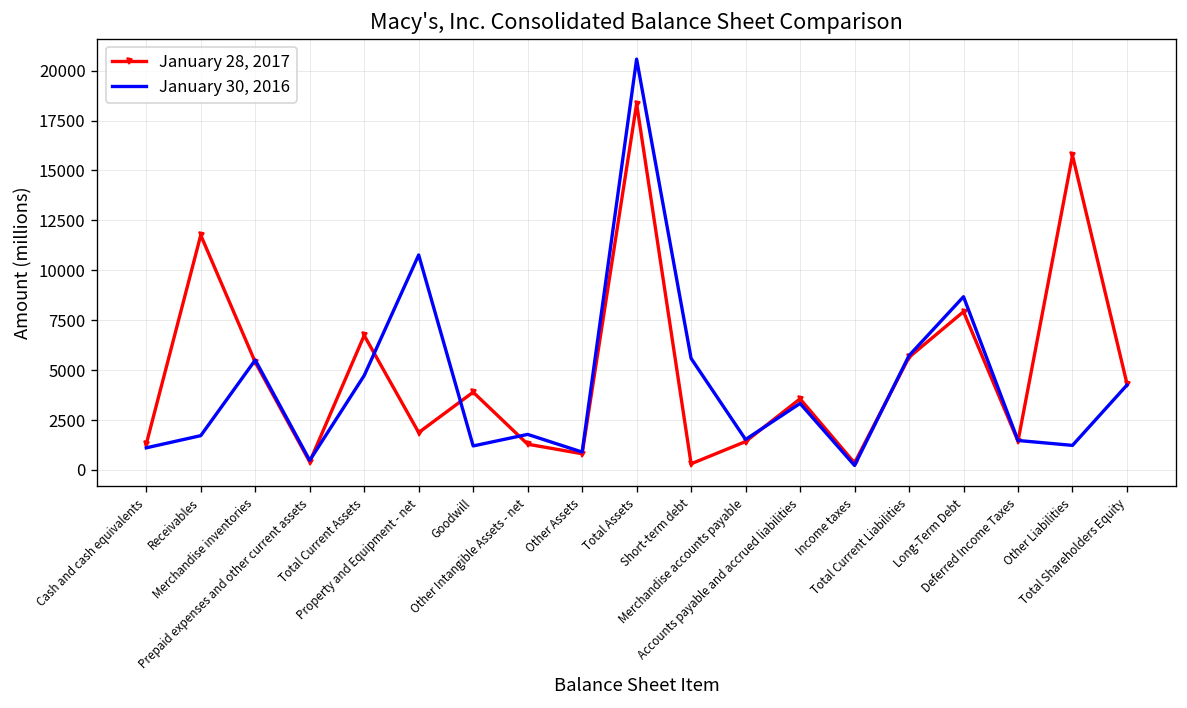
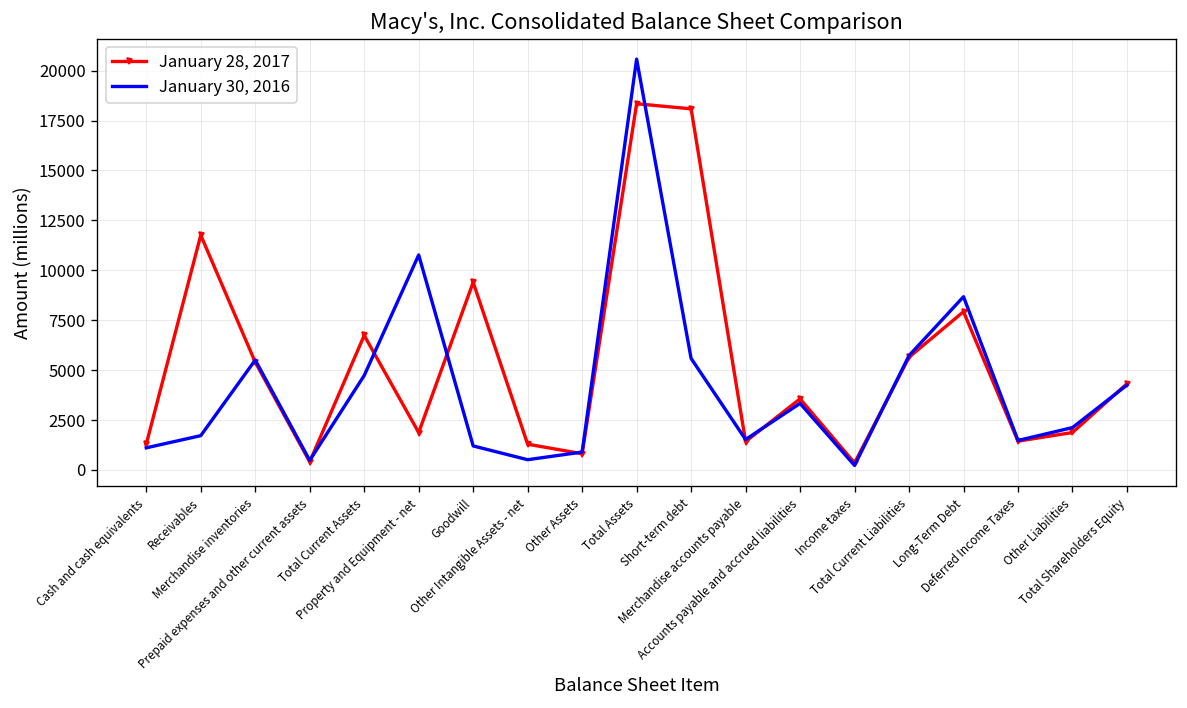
January 28, 2017, Goodwill: 3900 -> 9400
January 30, 2016, Other Intangible Assets - net: 1800 -> 500
January 28, 2017, Short-term debt: 300 -> 18100
January 28, 2017, Other Liabilities: 15800 -> 1900
January 30, 2016, Other Liabilities: 1200 -> 2100
